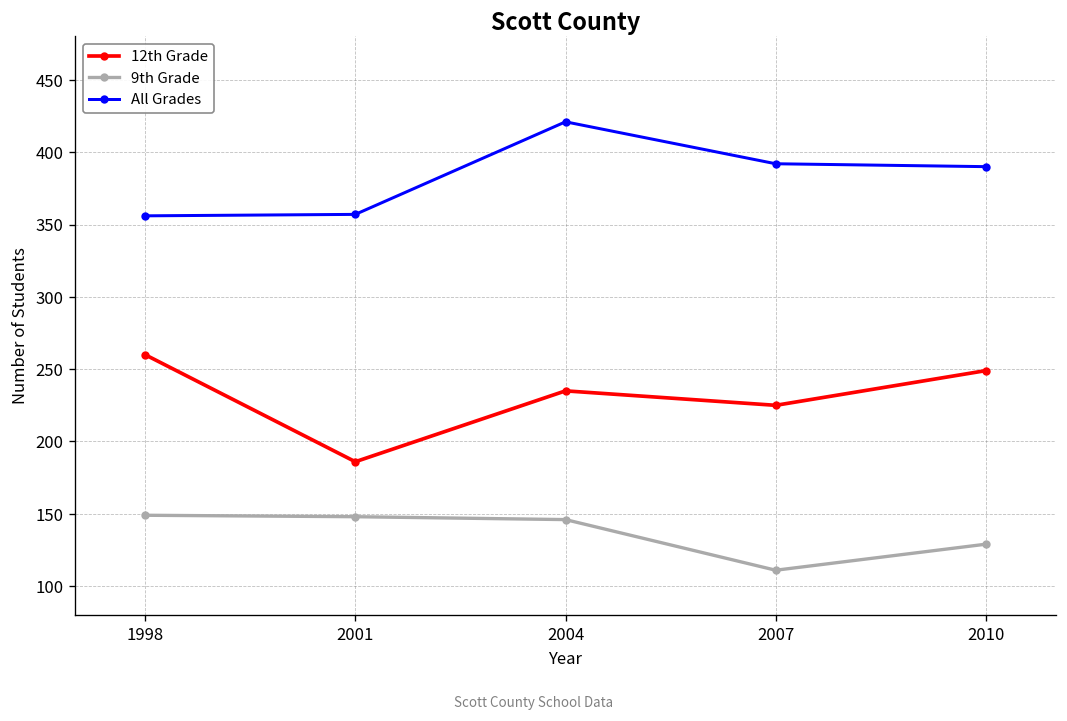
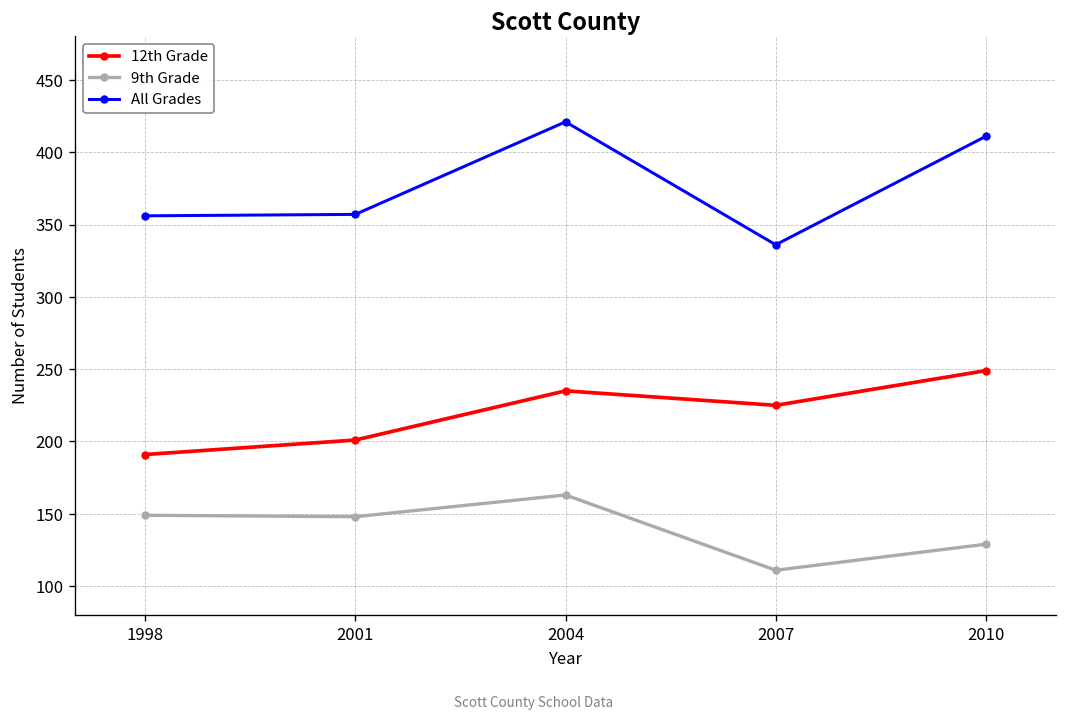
12th Grade, 1998: 260 -> 191
12th Grade, 2001: 186 -> 201
9th Grade, 2004: 146 -> 163
All Grades, 2007: 392 -> 336
All Grades, 2010: 390 -> 411
